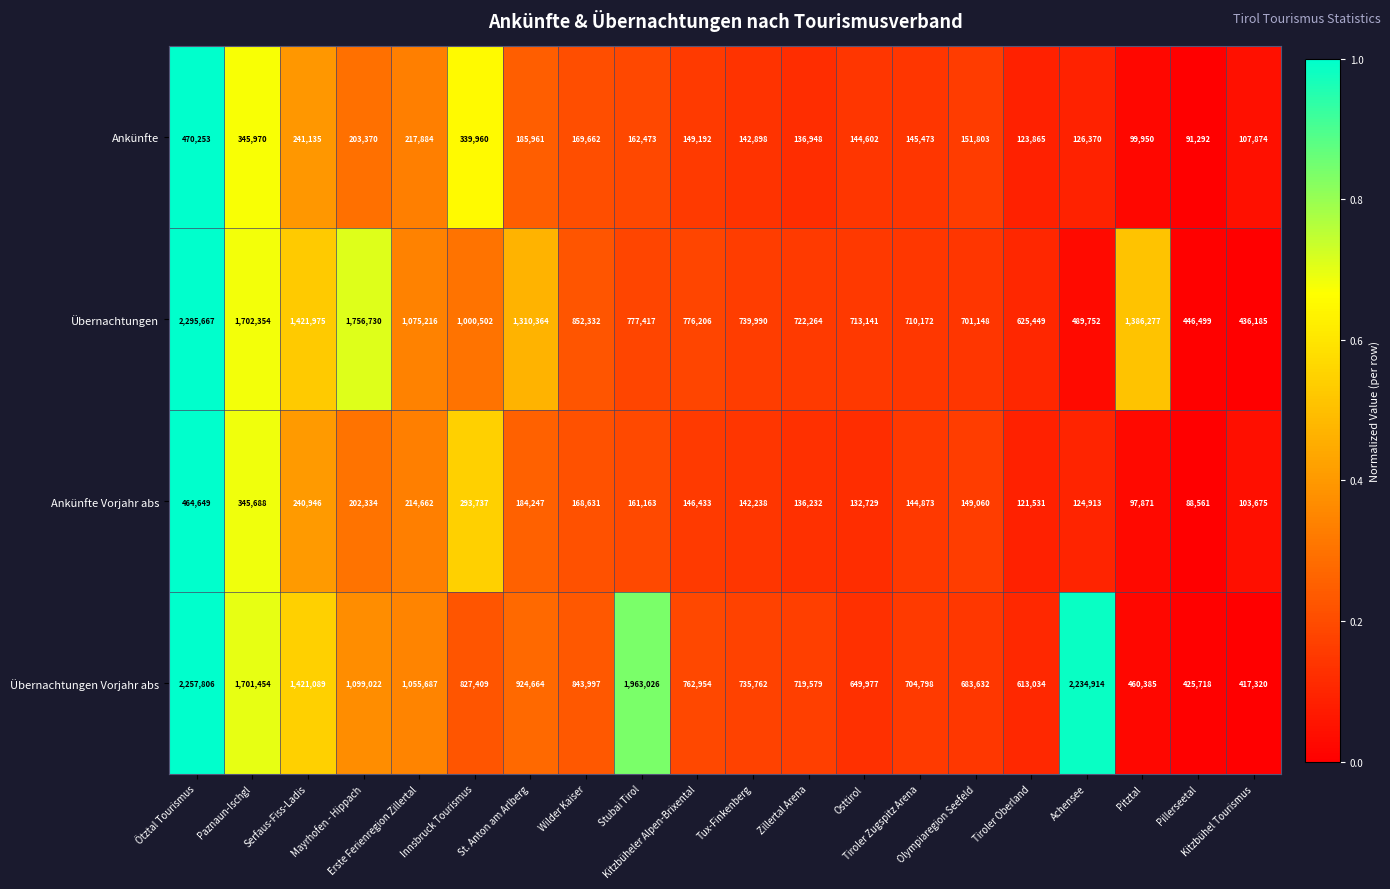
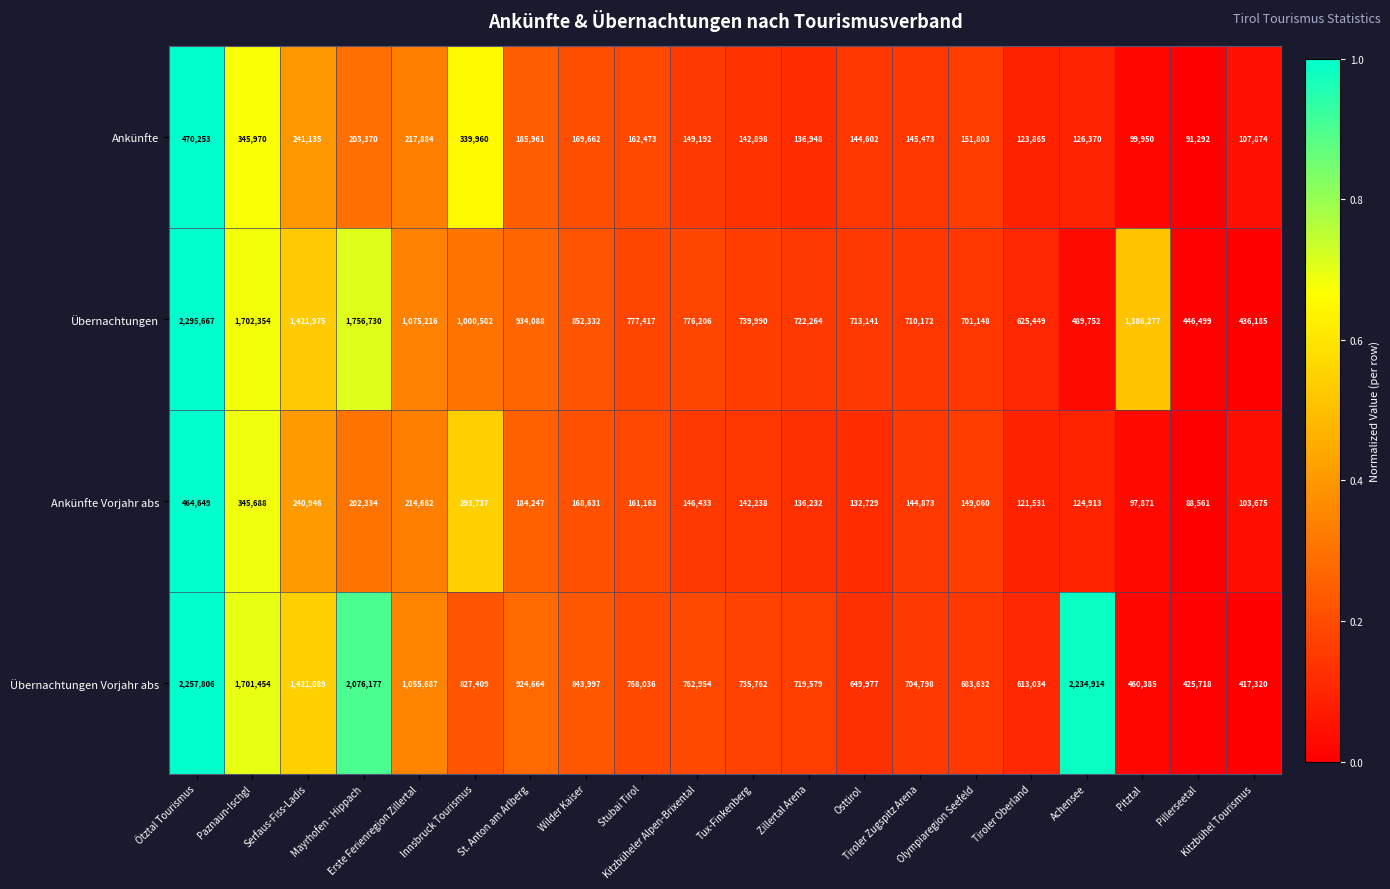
Übernachtungen, St. Anton am Arlberg: 1,310,364 -> 934,088
Übernachtungen Vorjahr abs, Mayrhofen - Hippach: 1,099,022 -> 2,076,177
Übernachtungen Vorjahr abs, Stubai Tirol: 1,963,026 -> 768,036
